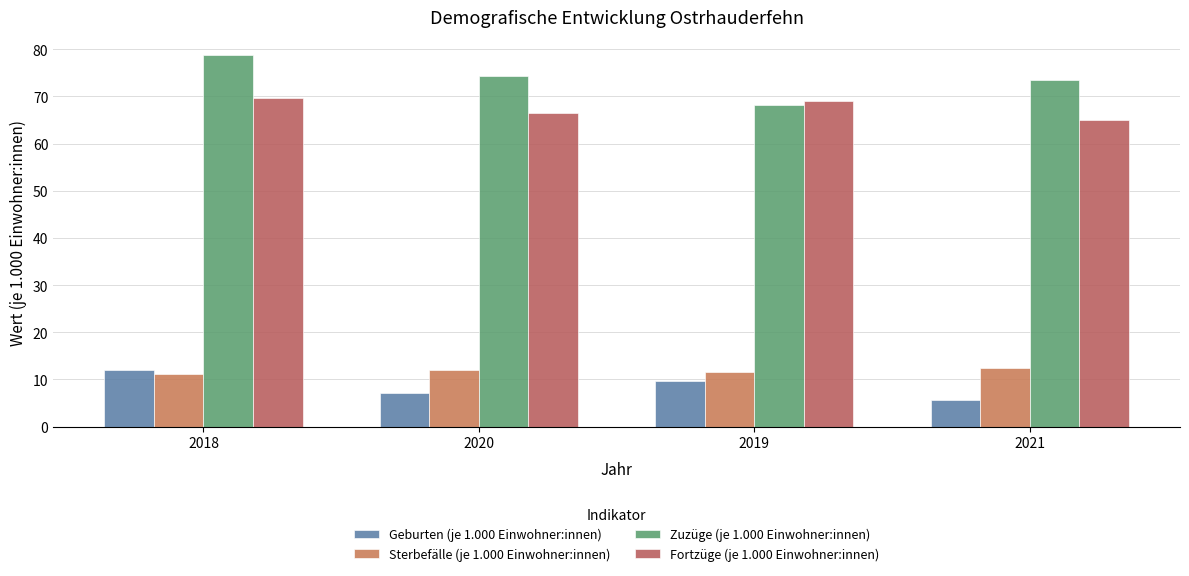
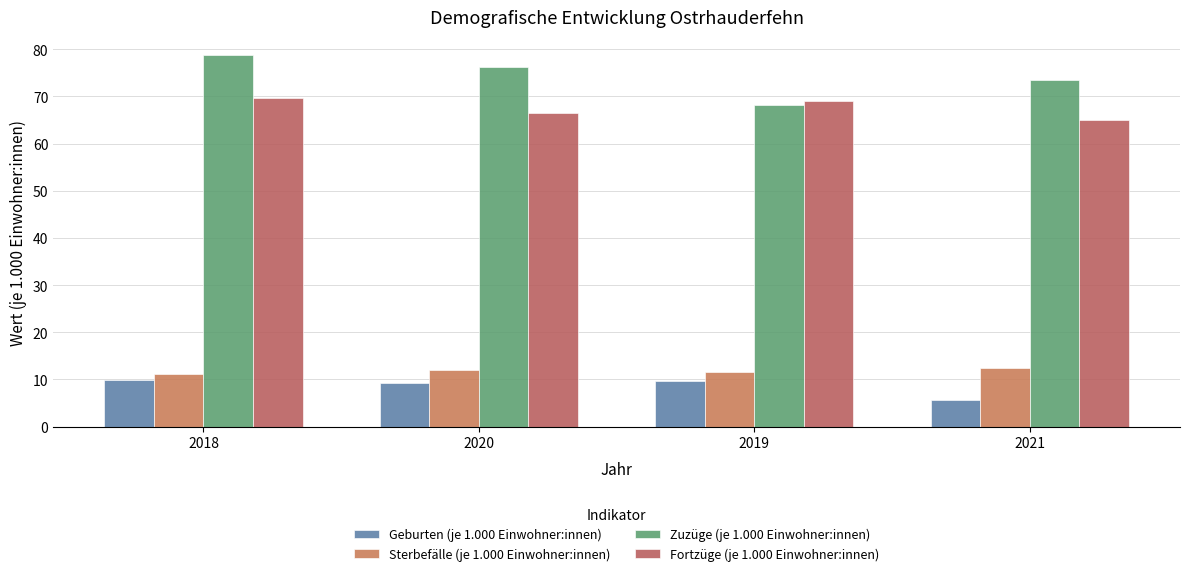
Geburten (je 1.000 Einwohner:innen), 2018: 12 -> 10
Geburten (je 1.000 Einwohner:innen), 2020: 7 -> 9
Zuzüge (je 1.000 Einwohner:innen), 2020: 74 -> 76
